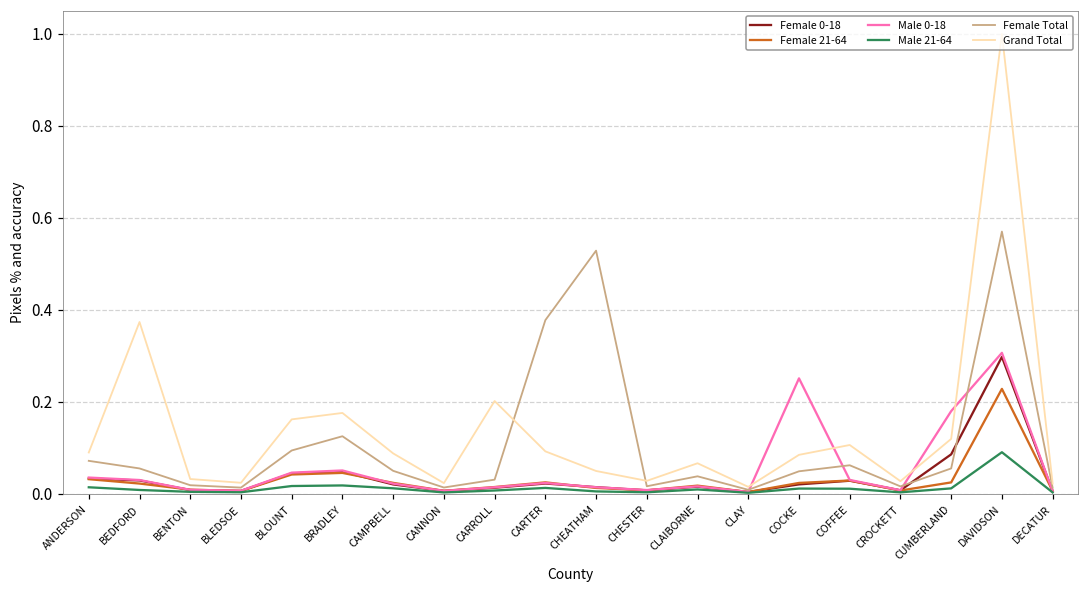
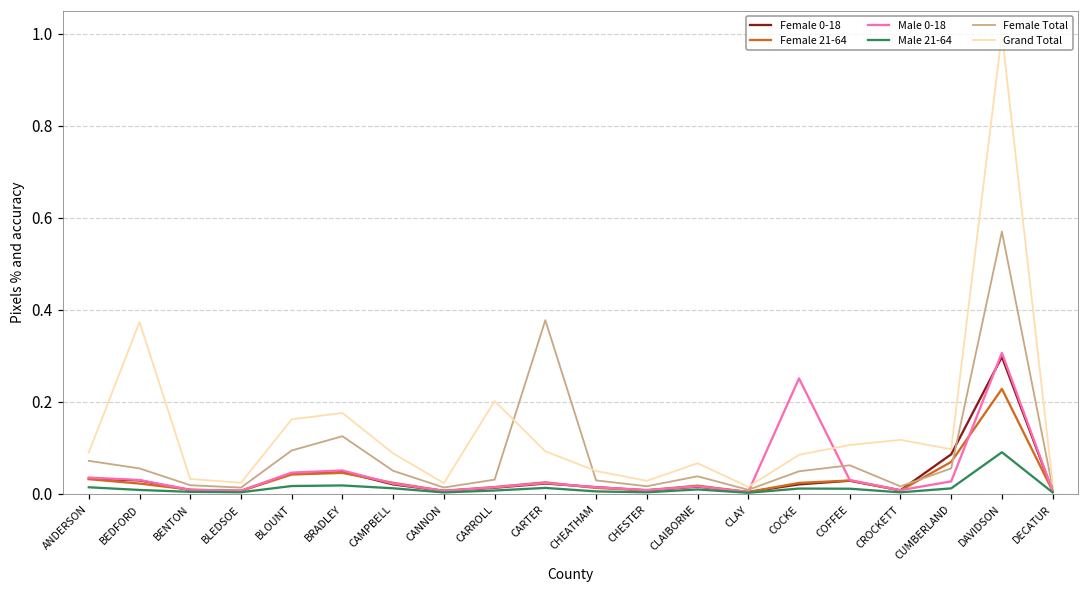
Female Total, CHEATHAM: 0.53 -> 0.03
Grand Total, CROCKETT: 0.03 -> 0.12
Female 21-64, CUMBERLAND: 0.02 -> 0.07
Male 0-18, CUMBERLAND: 0.18 -> 0.03
Grand Total, CUMBERLAND: 0.12 -> 0.10
